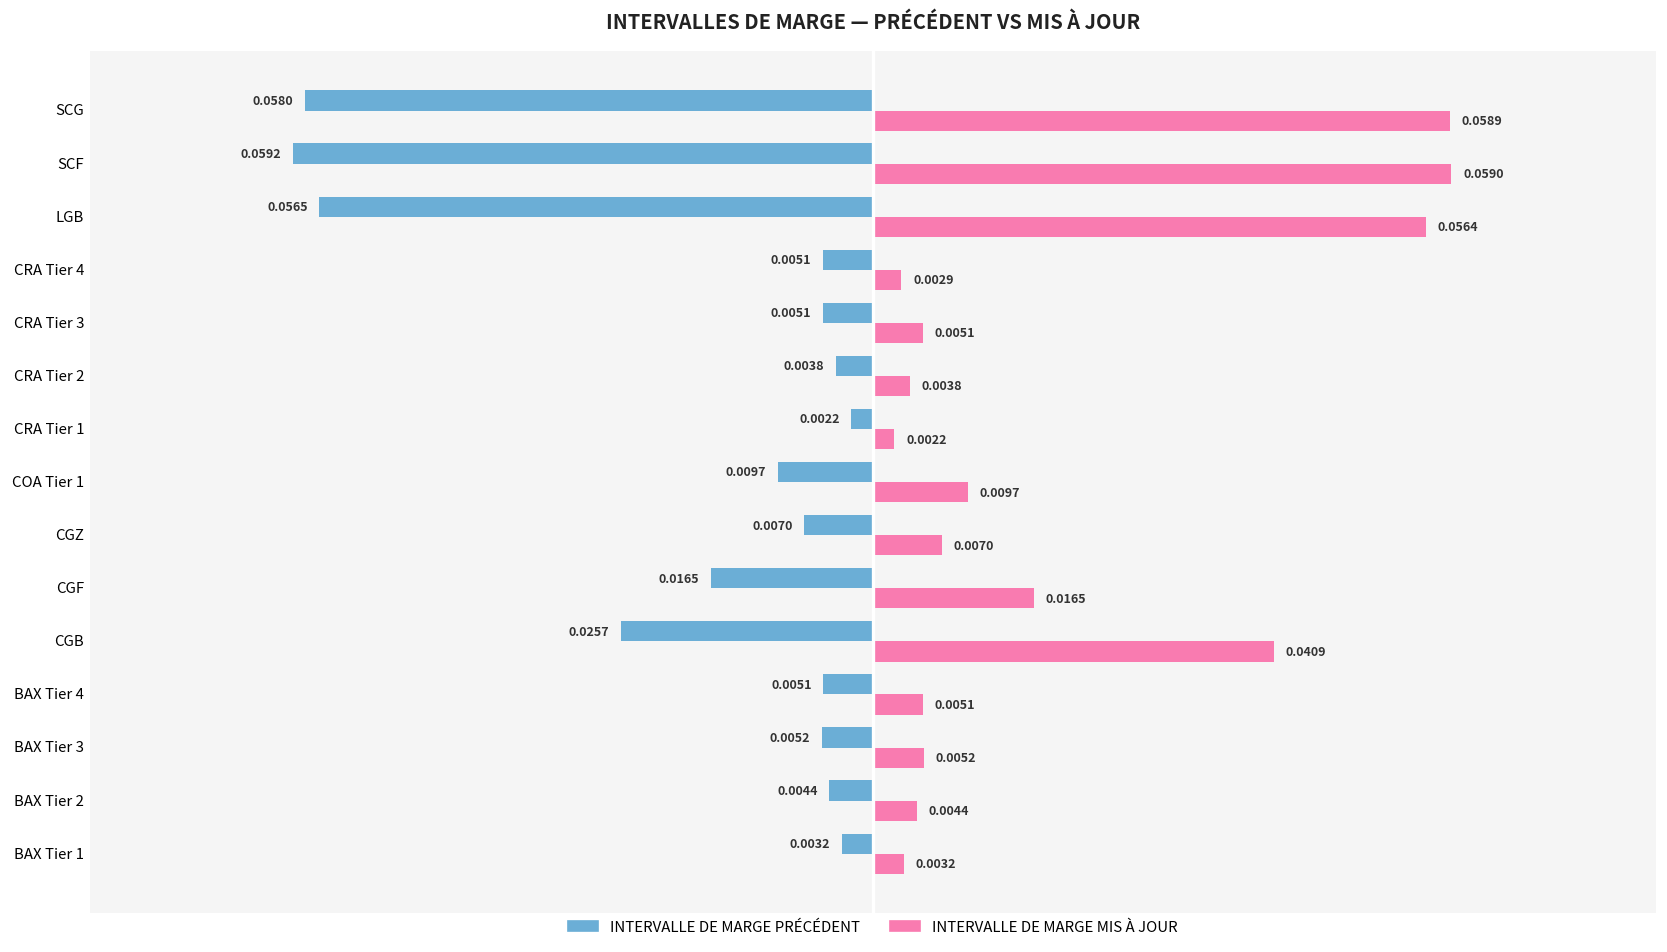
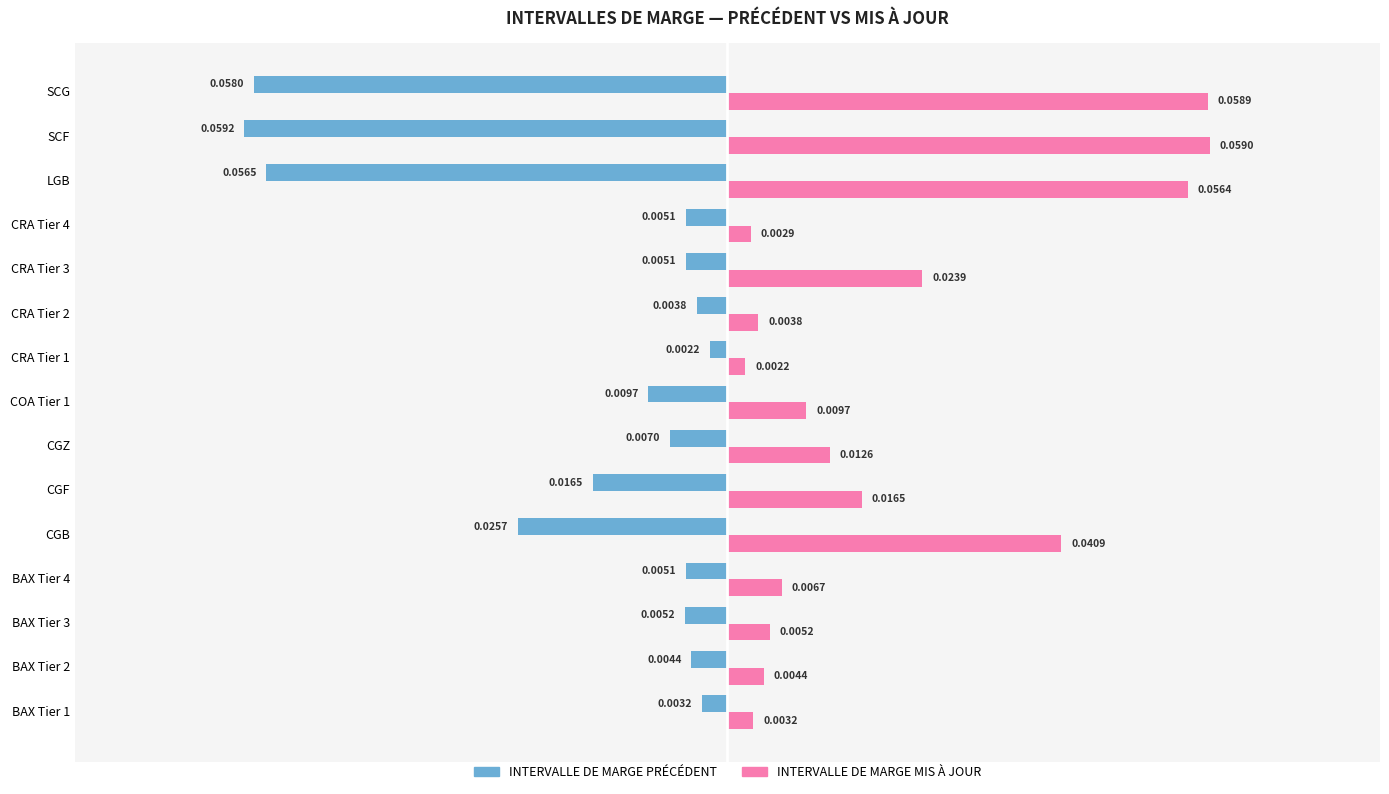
INTERVALLE DE MARGE MIS À JOUR, CRA Tier 3: 0.0051 -> 0.0239
INTERVALLE DE MARGE MIS À JOUR, CGZ: 0.0070 -> 0.0126
INTERVALLE DE MARGE MIS À JOUR, BAX Tier 4: 0.0051 -> 0.0067
